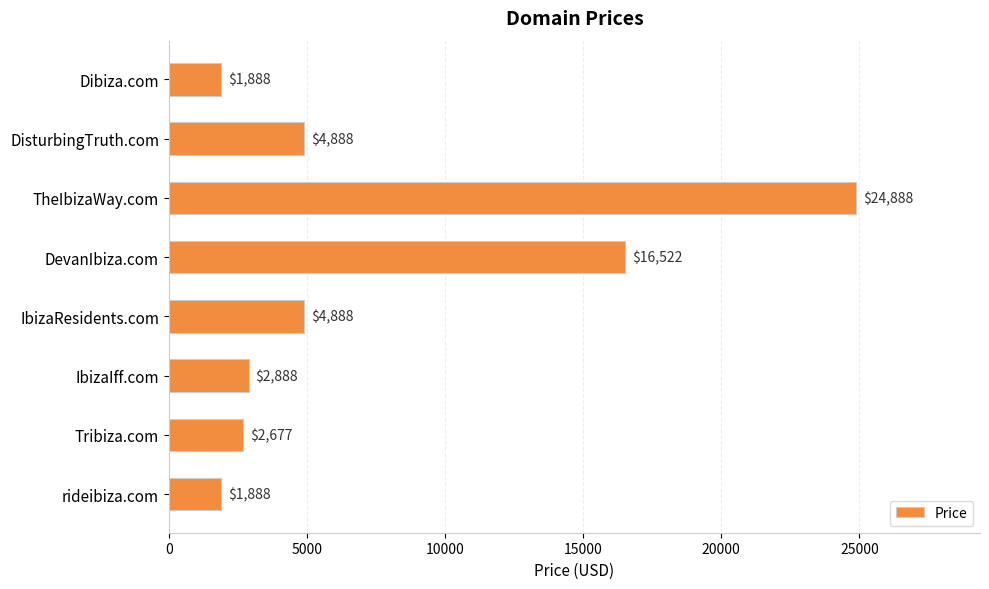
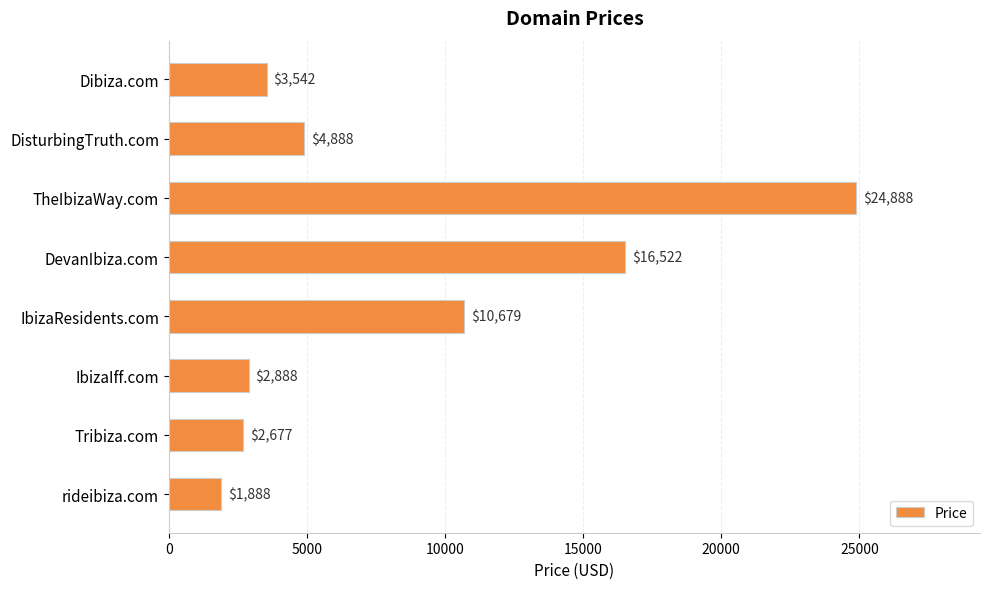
Dibiza.com: $1,888 -> $3,542
IbizaResidents.com: $4,888 -> $10,679
